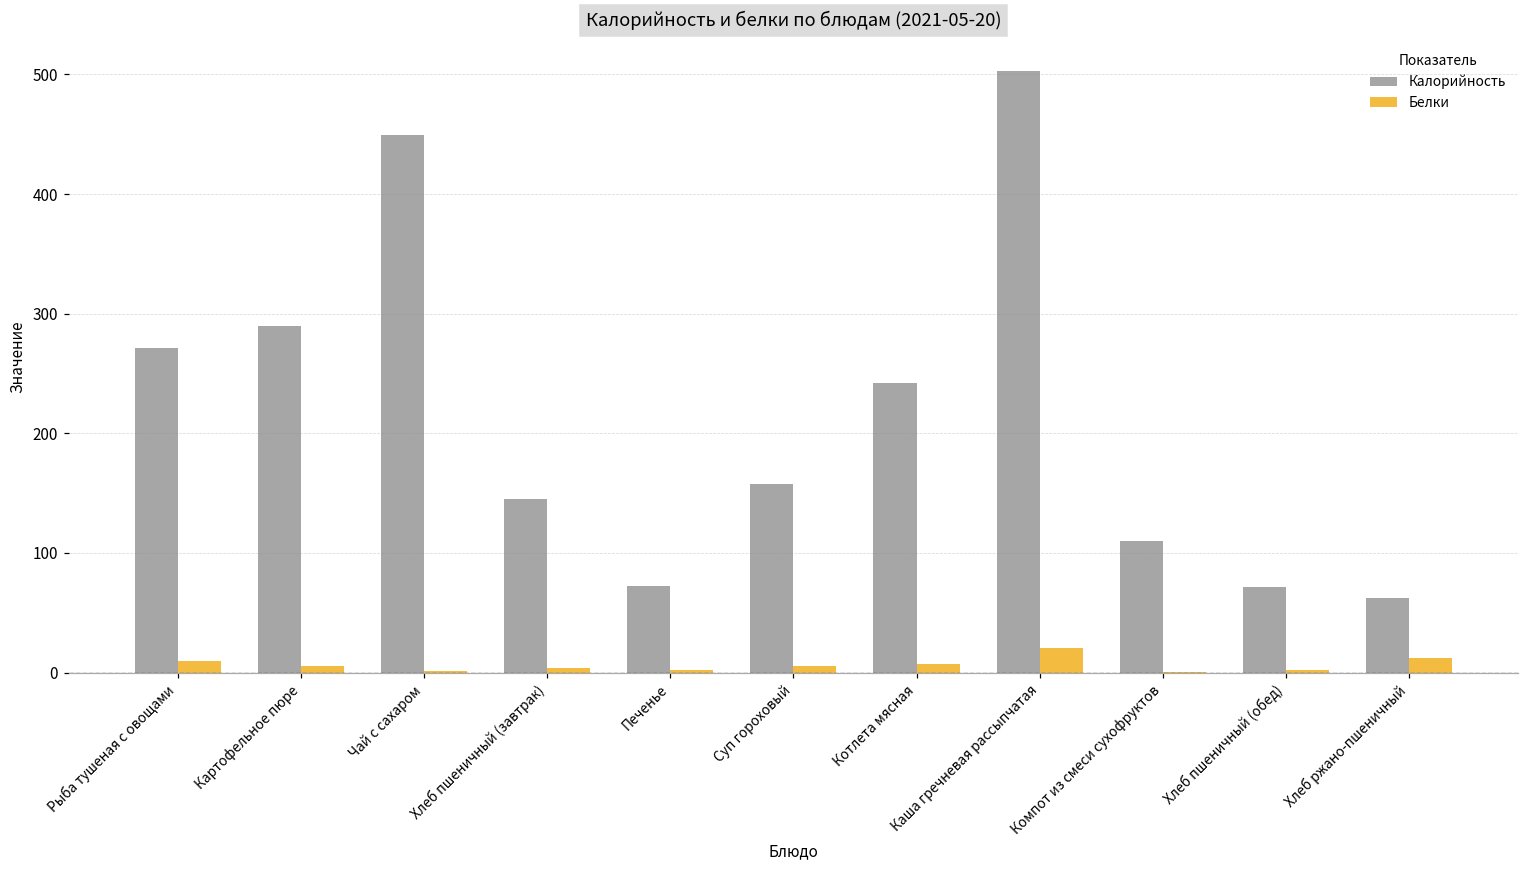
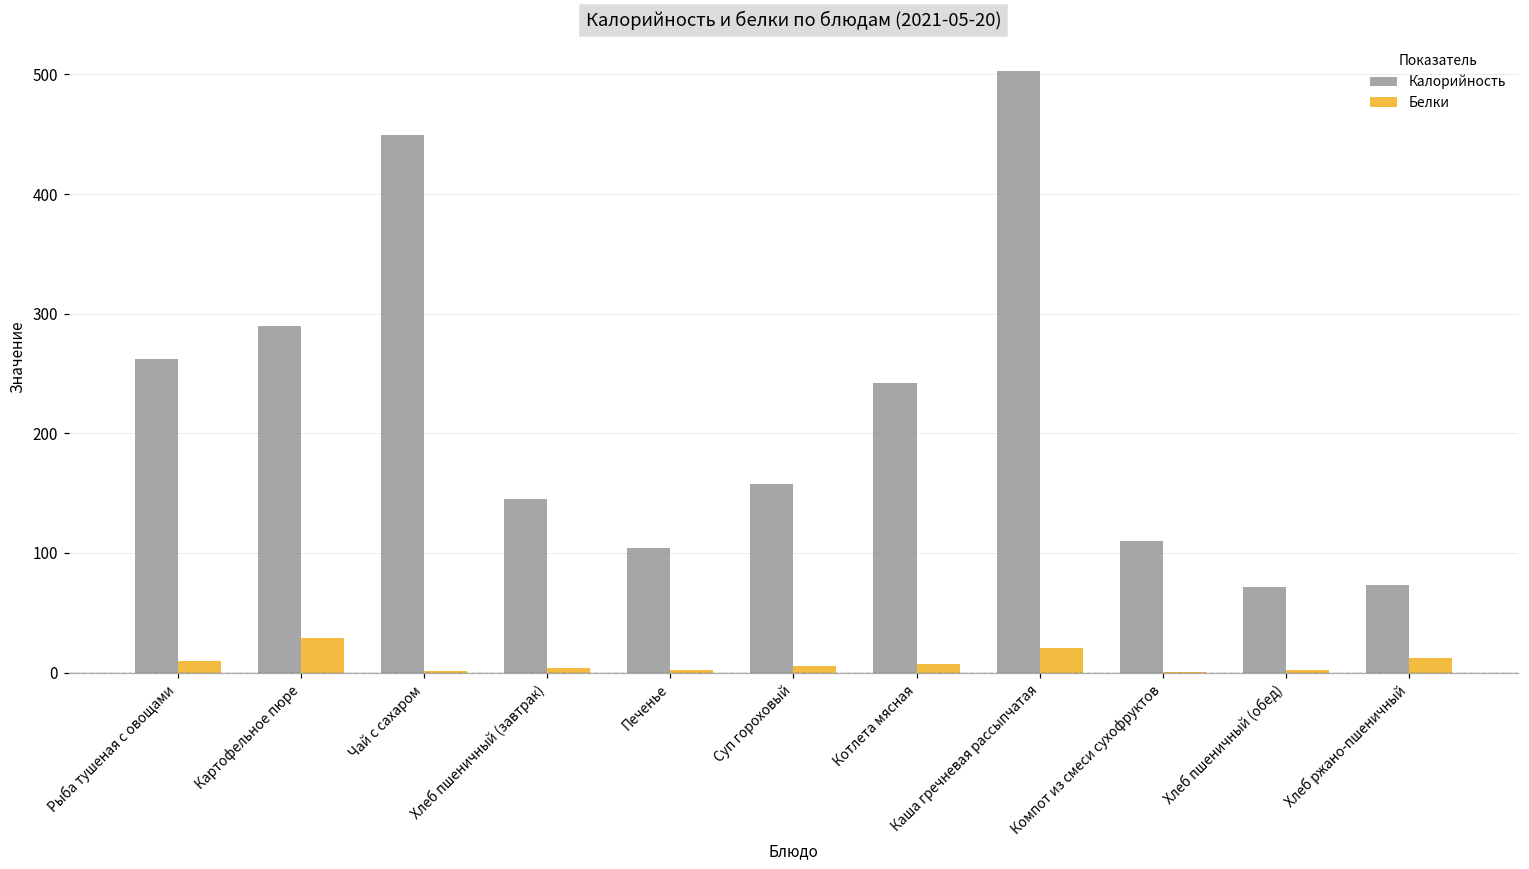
Калорийность, Рыба тушеная с овощами: 271 -> 262
Белки, Картофельное пюре: 6 -> 29
Калорийность, Печенье: 72 -> 104
Калорийность, Хлеб ржано-пшеничный: 63 -> 73
